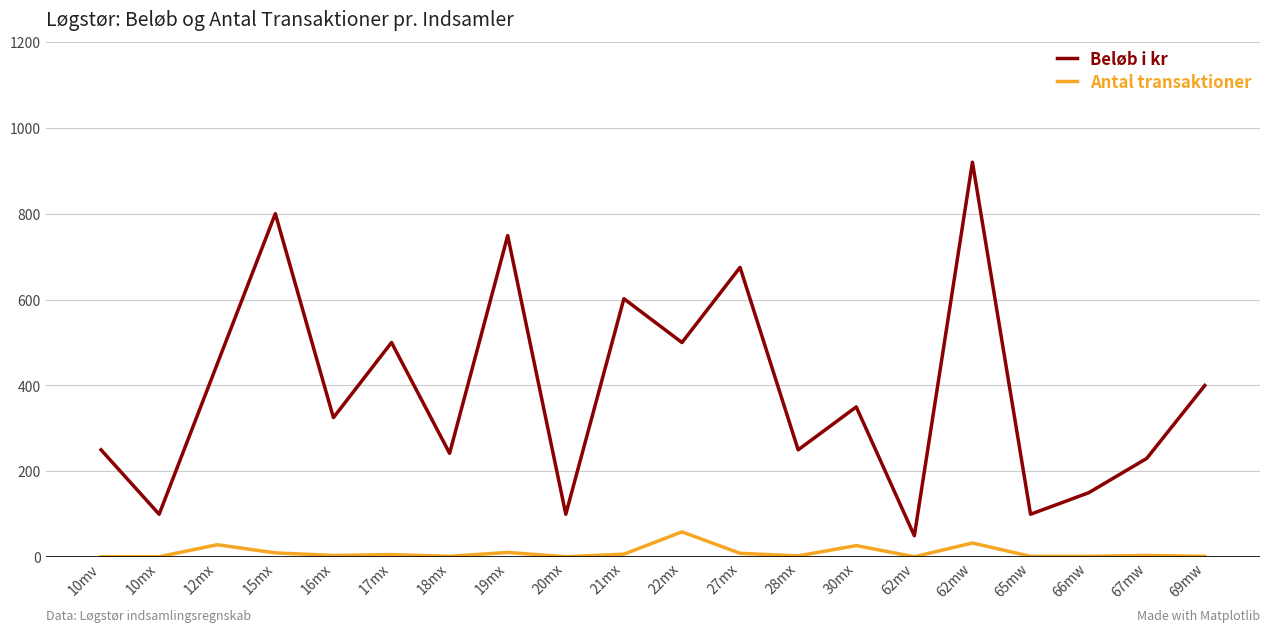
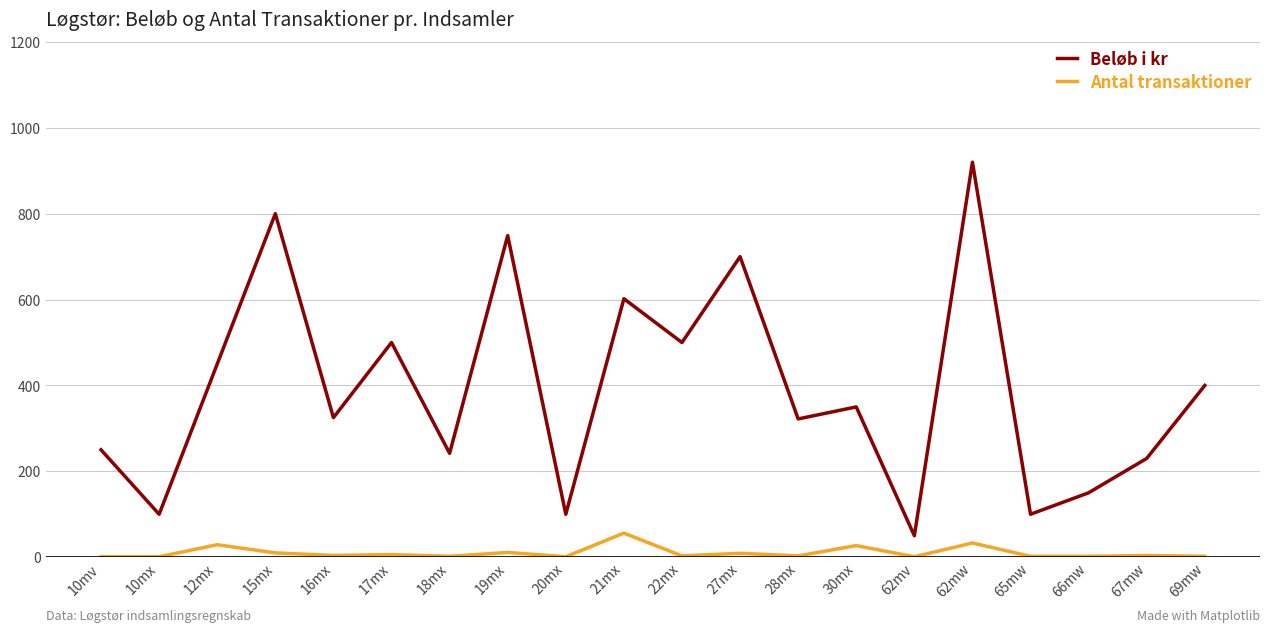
Antal transaktioner, 21mx: 10 -> 60
Antal transaktioner, 22mx: 60 -> 0
Beløb i kr, 27mx: 680 -> 700
Beløb i kr, 28mx: 250 -> 320
